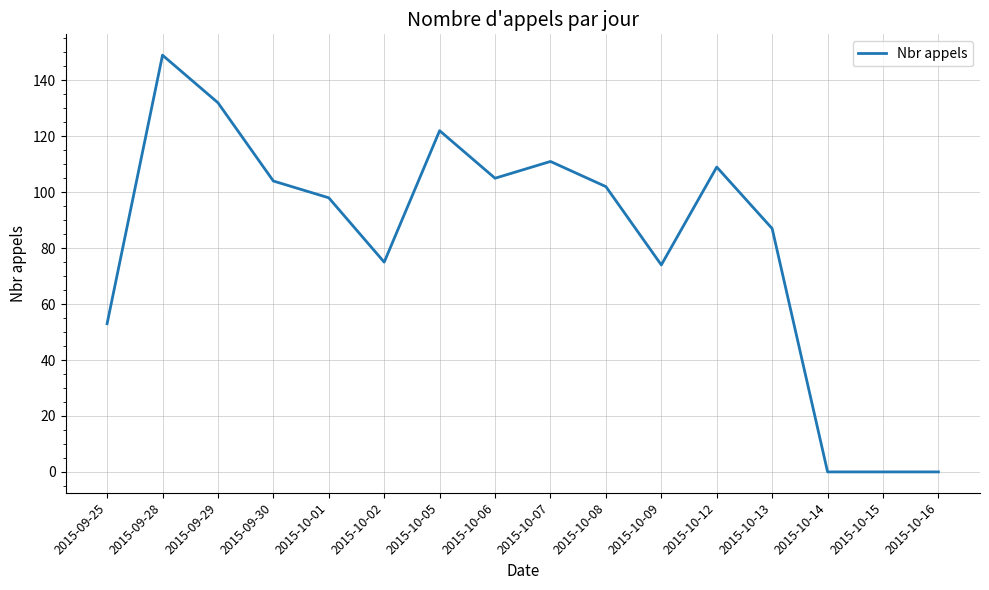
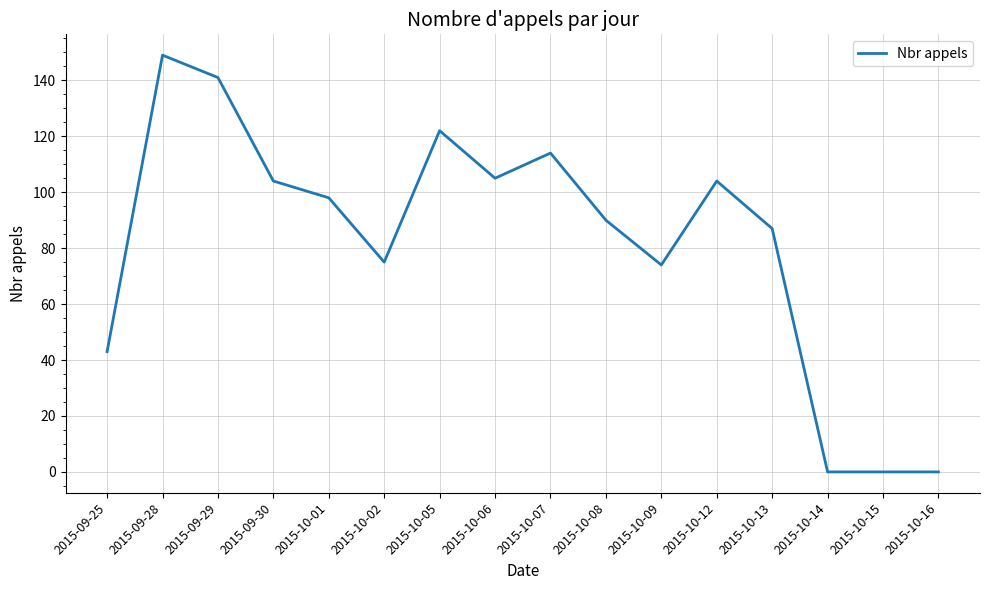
2015-09-25: 53 -> 43
2015-09-29: 132 -> 141
2015-10-07: 111 -> 114
2015-10-08: 102 -> 90
2015-10-12: 109 -> 104
